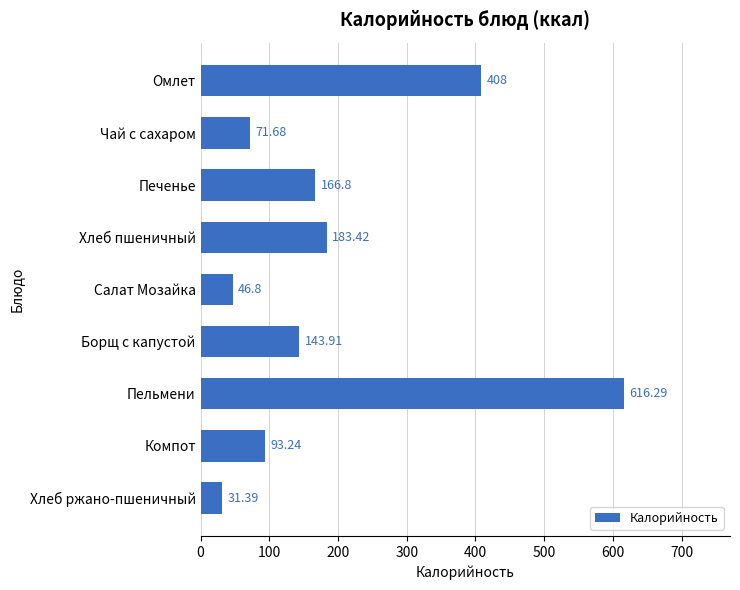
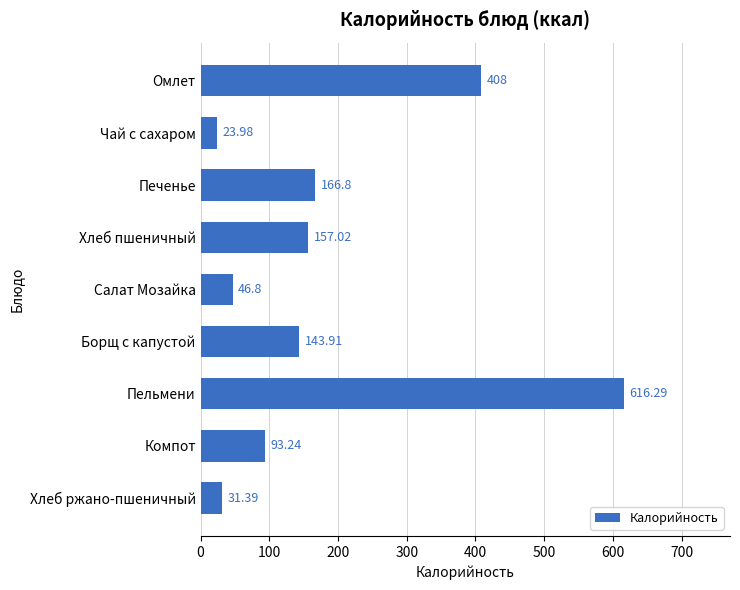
Чай с сахаром: 71.68 -> 23.98
Хлеб пшеничный: 183.42 -> 157.02
